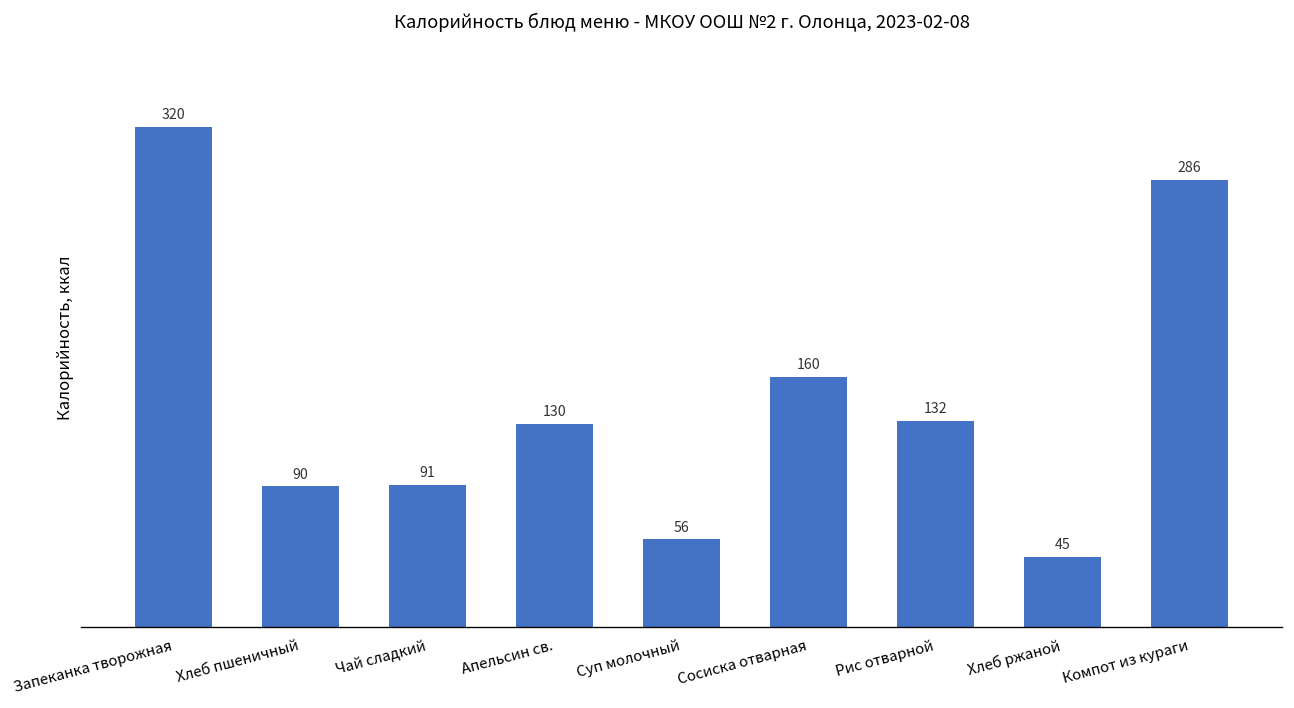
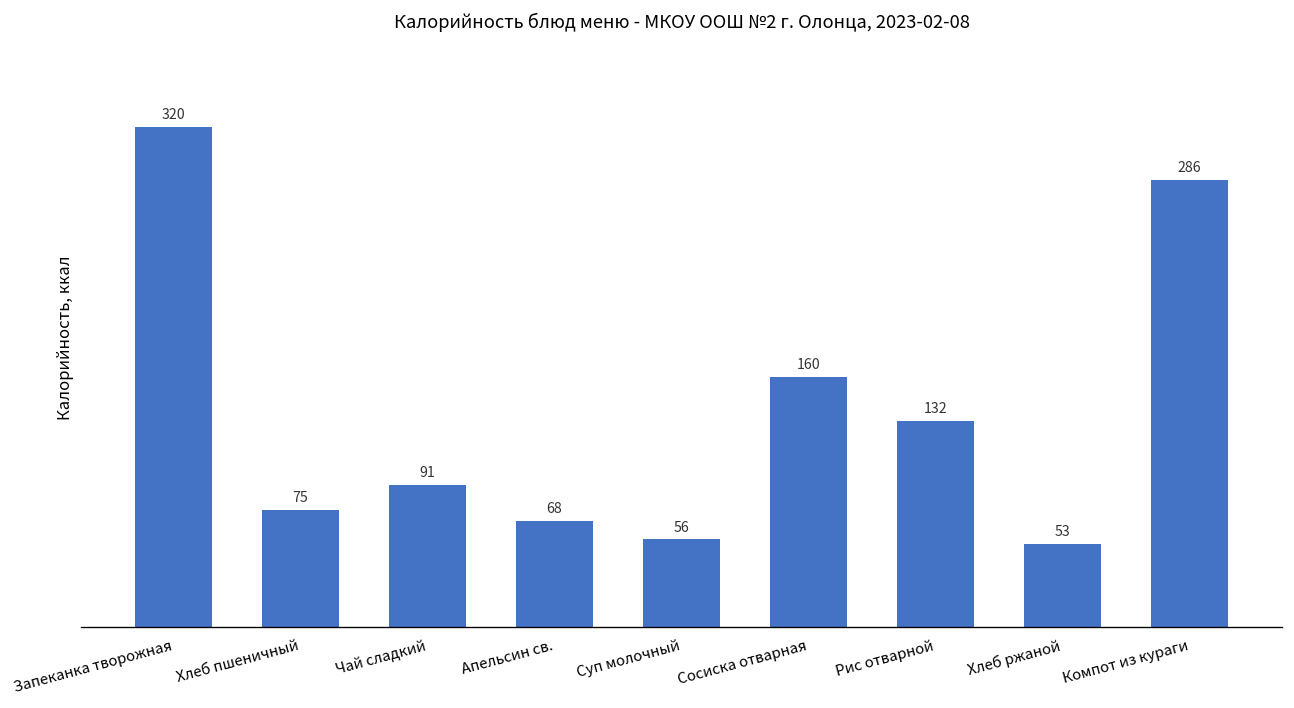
Хлеб пшеничный: 90 -> 75
Апельсин св.: 130 -> 68
Хлеб ржаной: 45 -> 53
